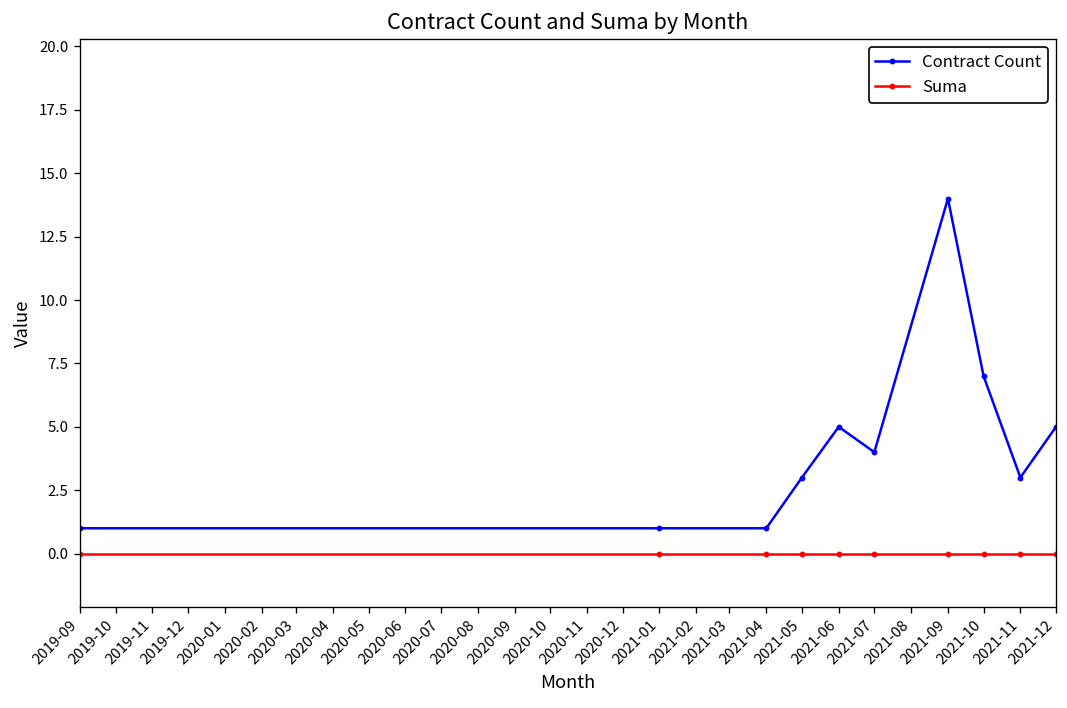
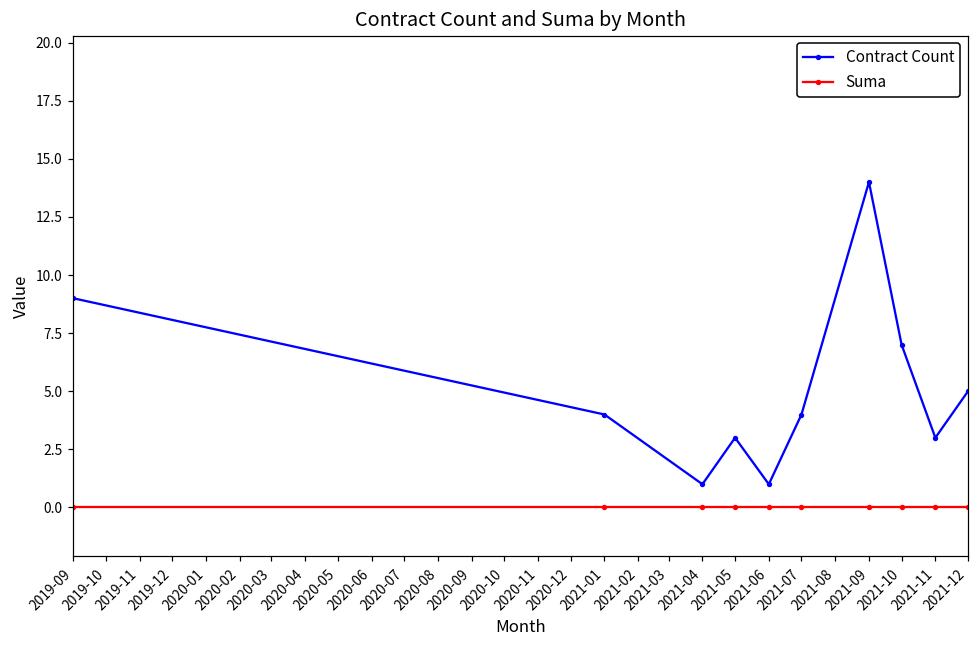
Contract Count, 2019-09: 1 -> 9
Contract Count, 2021-01: 1 -> 4
Contract Count, 2021-06: 5 -> 1
